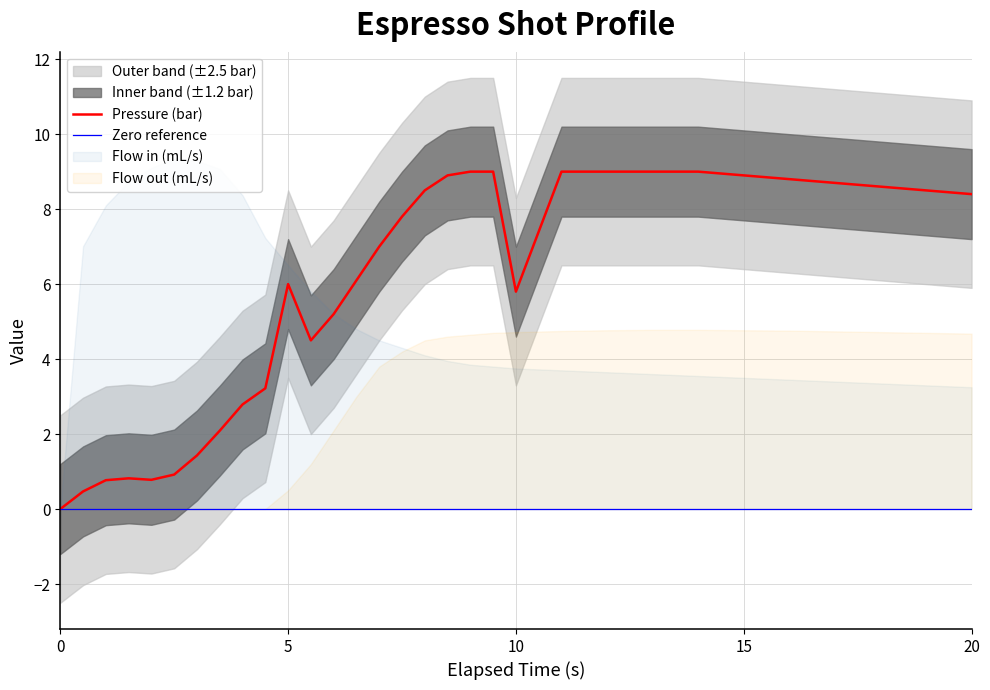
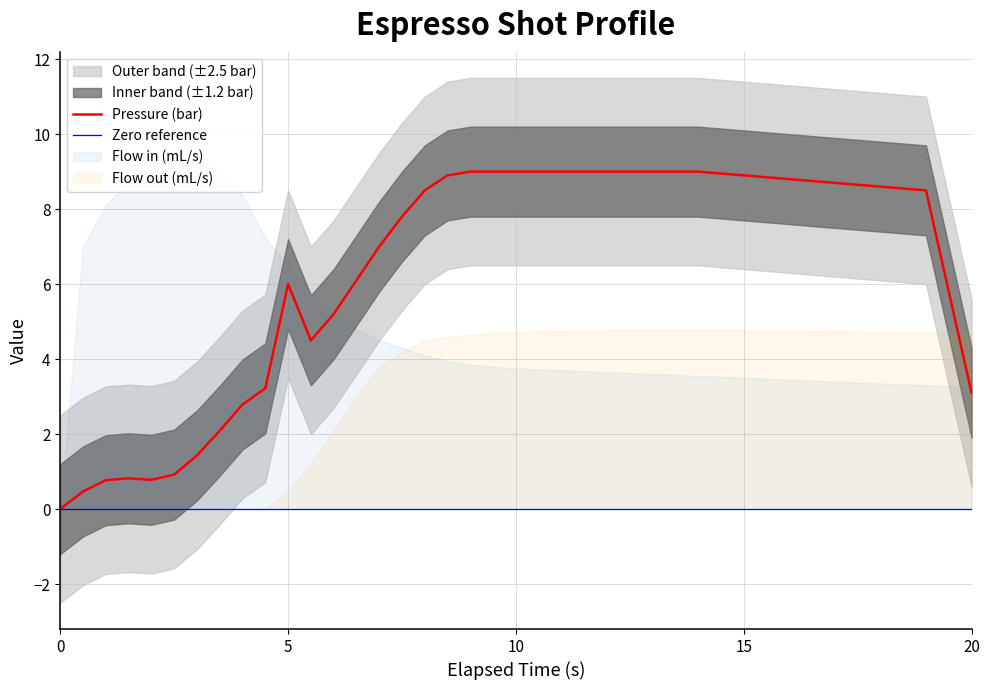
Pressure (bar), 10: 5.8 -> 9.0
Pressure (bar), 20: 8.4 -> 3.1
